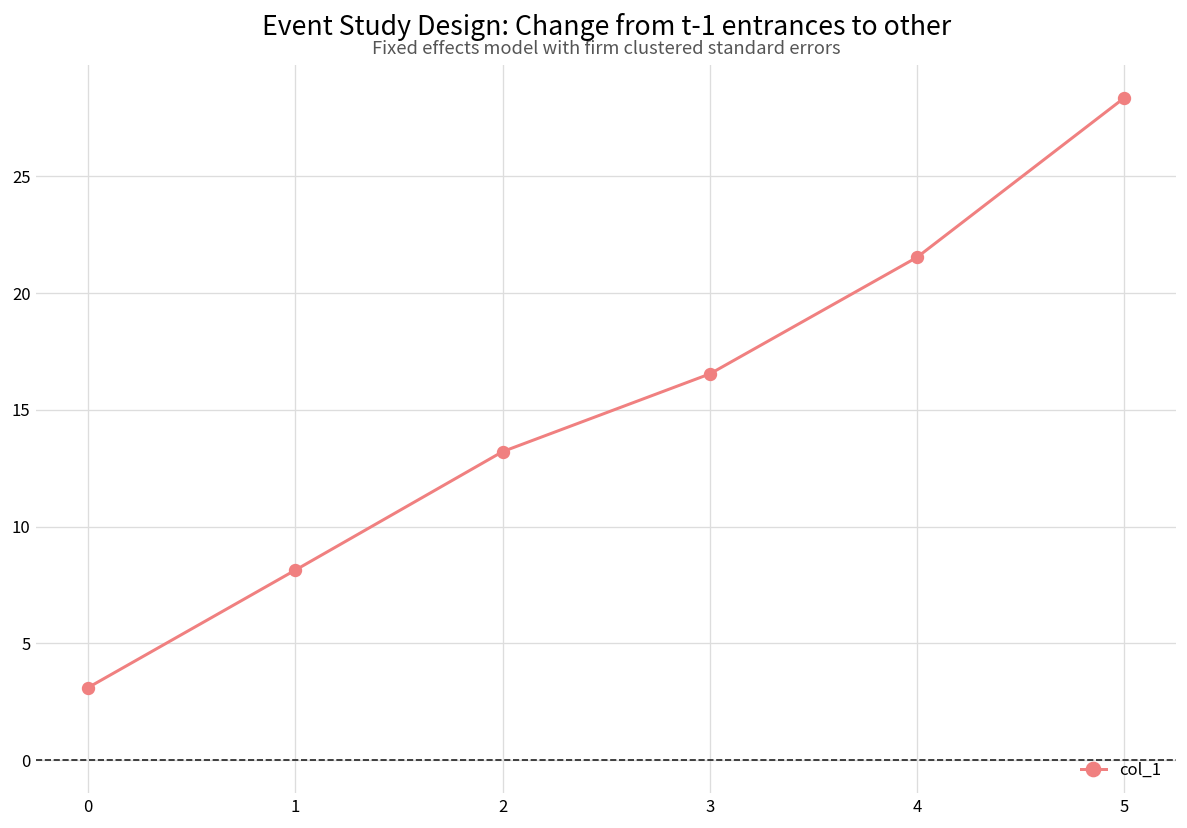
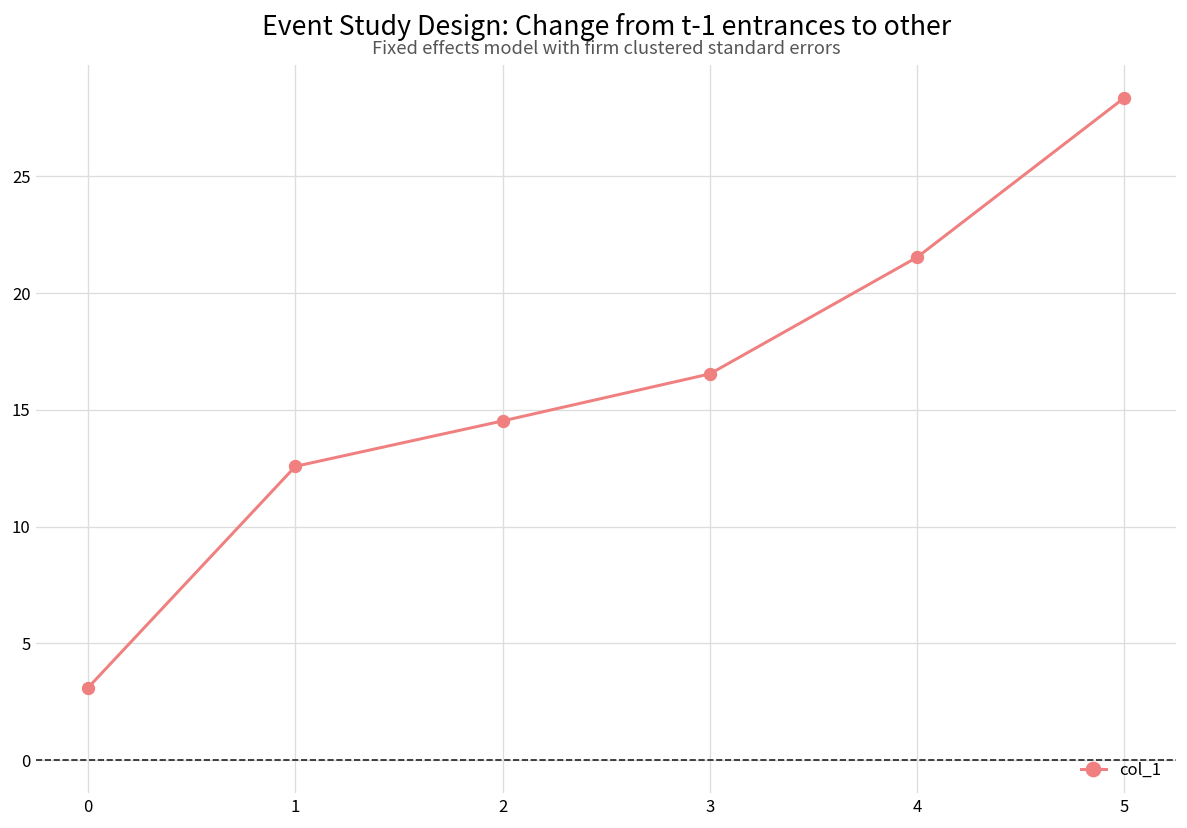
1: 8.1 -> 12.6
2: 13.2 -> 14.5
